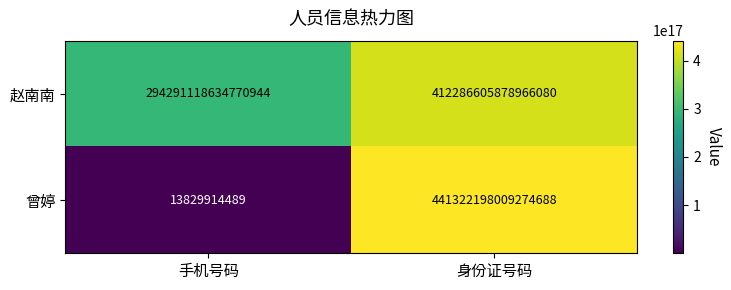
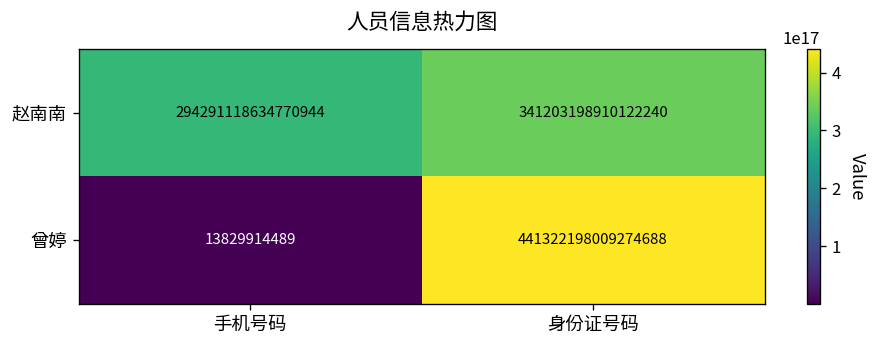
赵南南, 身份证号码: 412286605878966080 -> 341203198910122240
